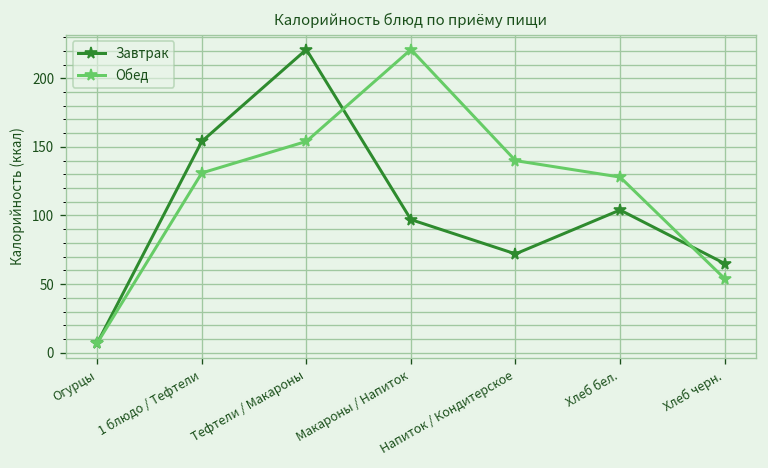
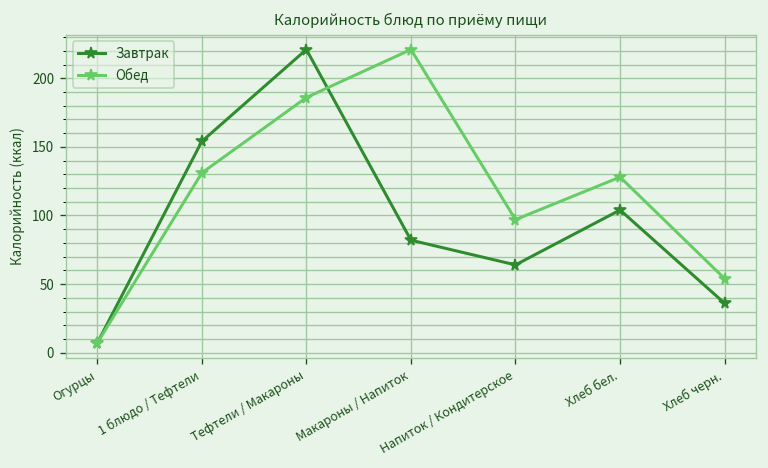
Обед, Тефтели / Макароны: 154 -> 186
Завтрак, Макароны / Напиток: 97 -> 82
Завтрак, Напиток / Кондитерское: 72 -> 64
Обед, Напиток / Кондитерское: 140 -> 97
Завтрак, Хлеб черн.: 65 -> 36
